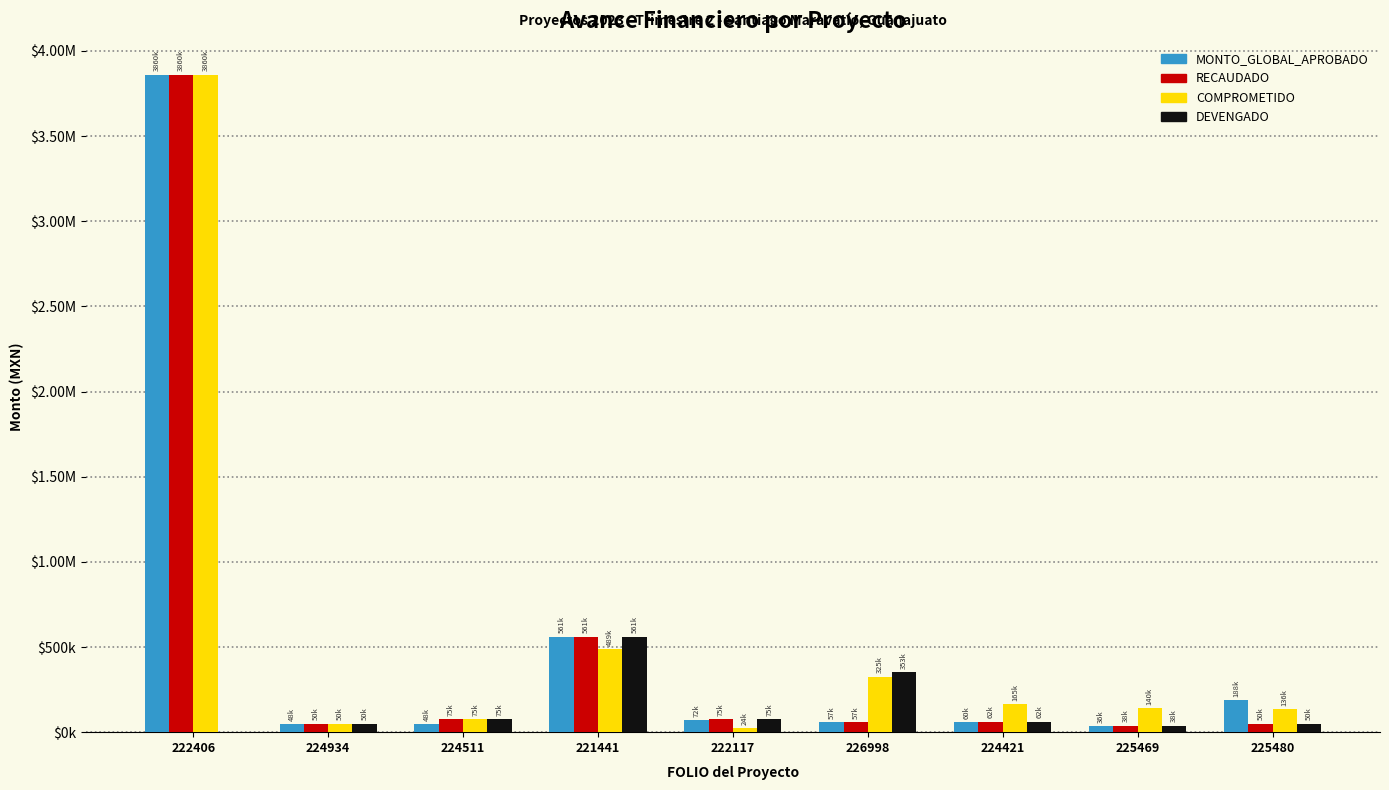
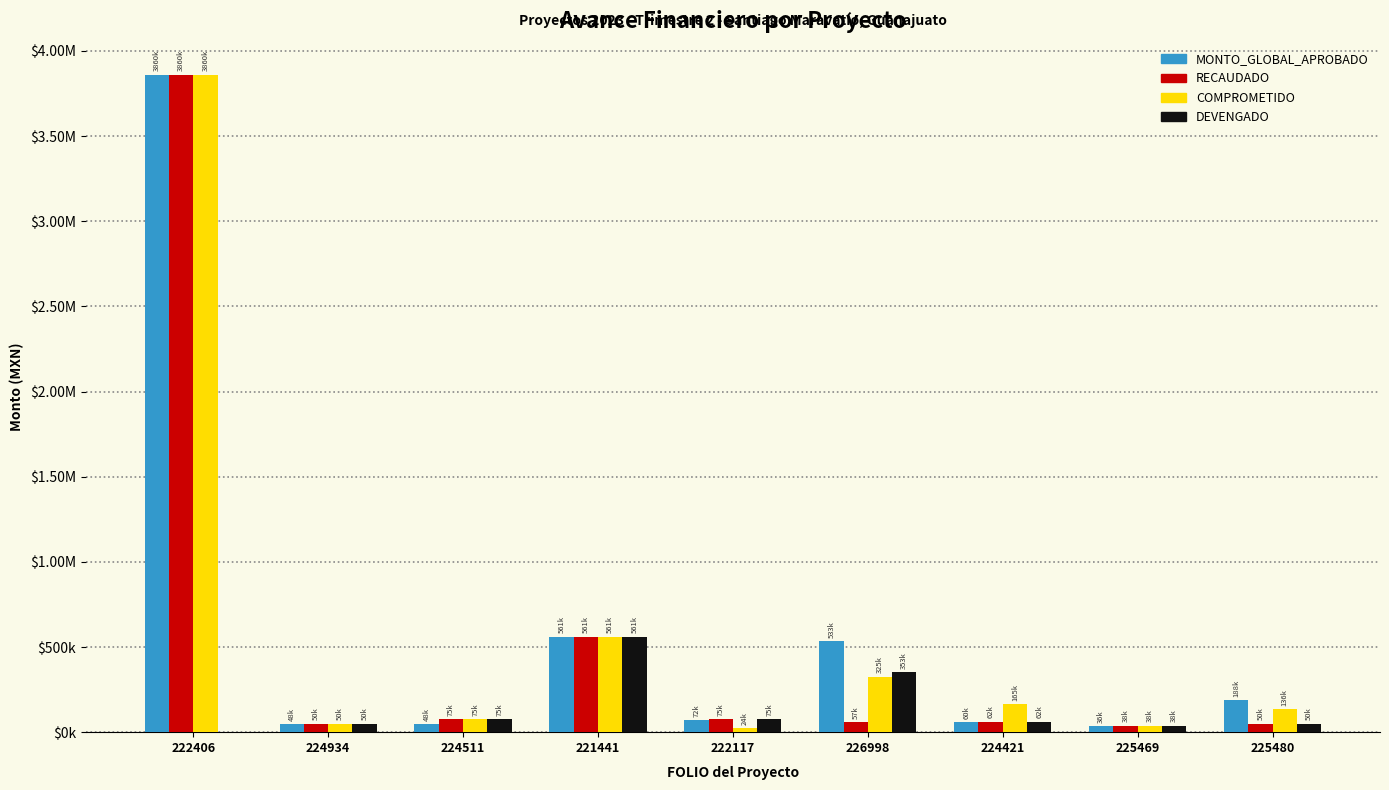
COMPROMETIDO, 221441: 489k -> 561k
MONTO_GLOBAL_APROBADO, 226998: 57k -> 533k
COMPROMETIDO, 225469: 140k -> 38k
